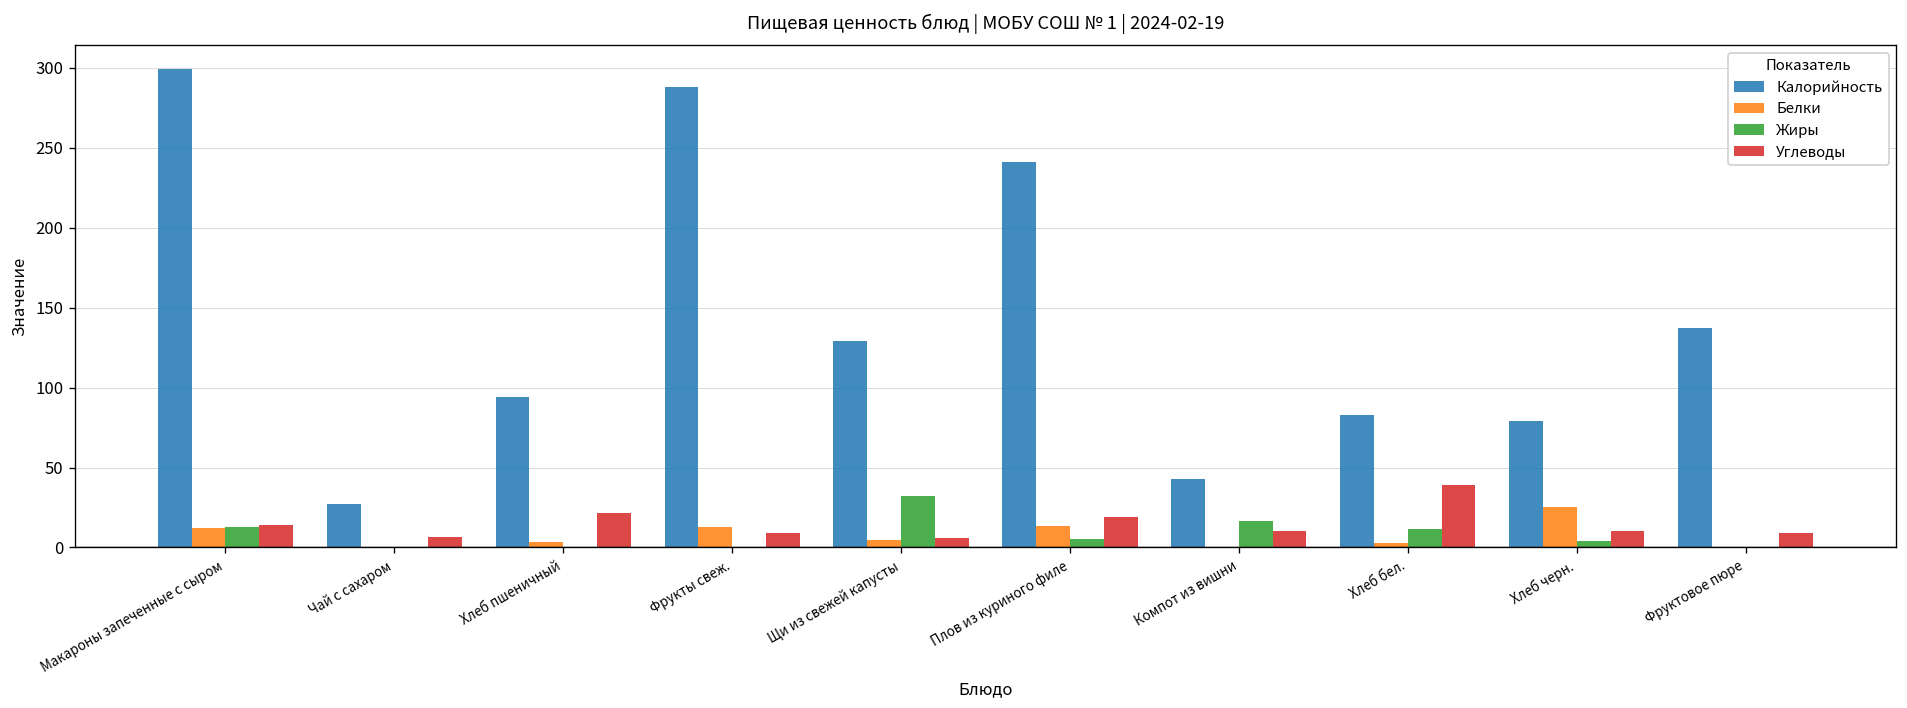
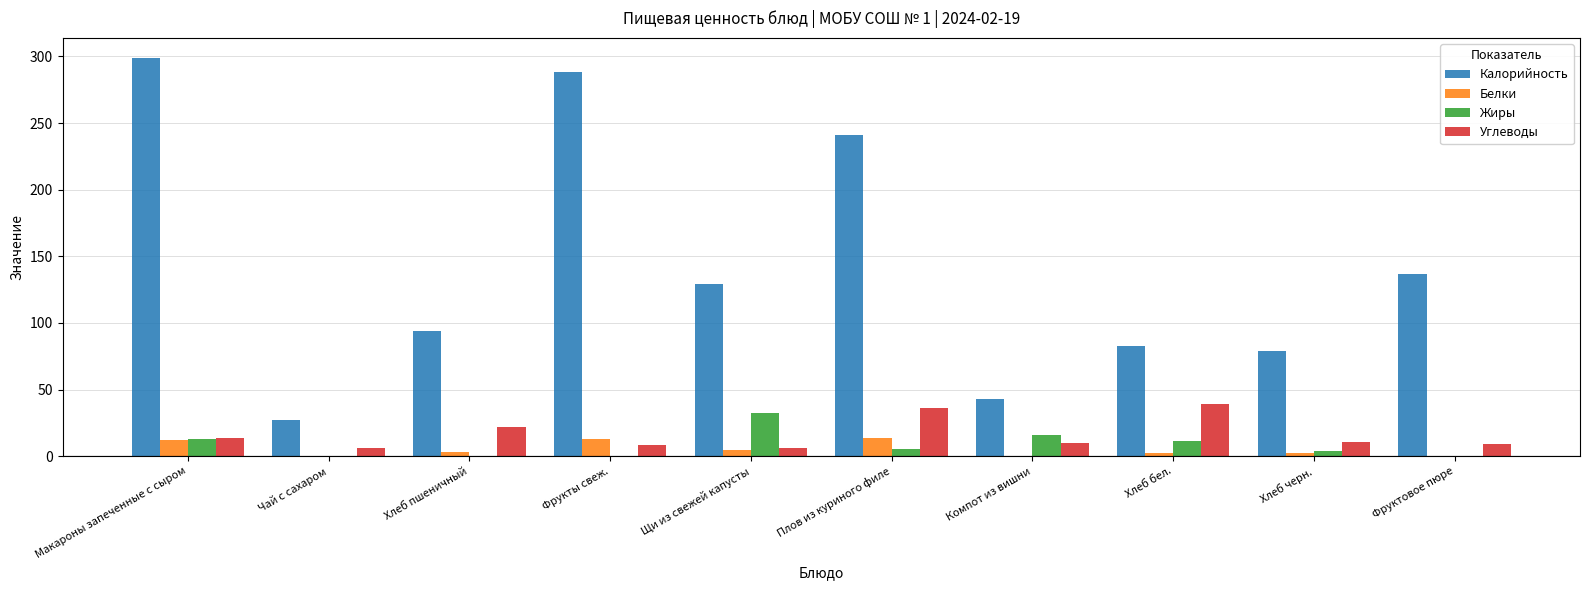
Углеводы, Плов из куриного филе: 19 -> 36
Белки, Хлеб черн.: 25 -> 2
